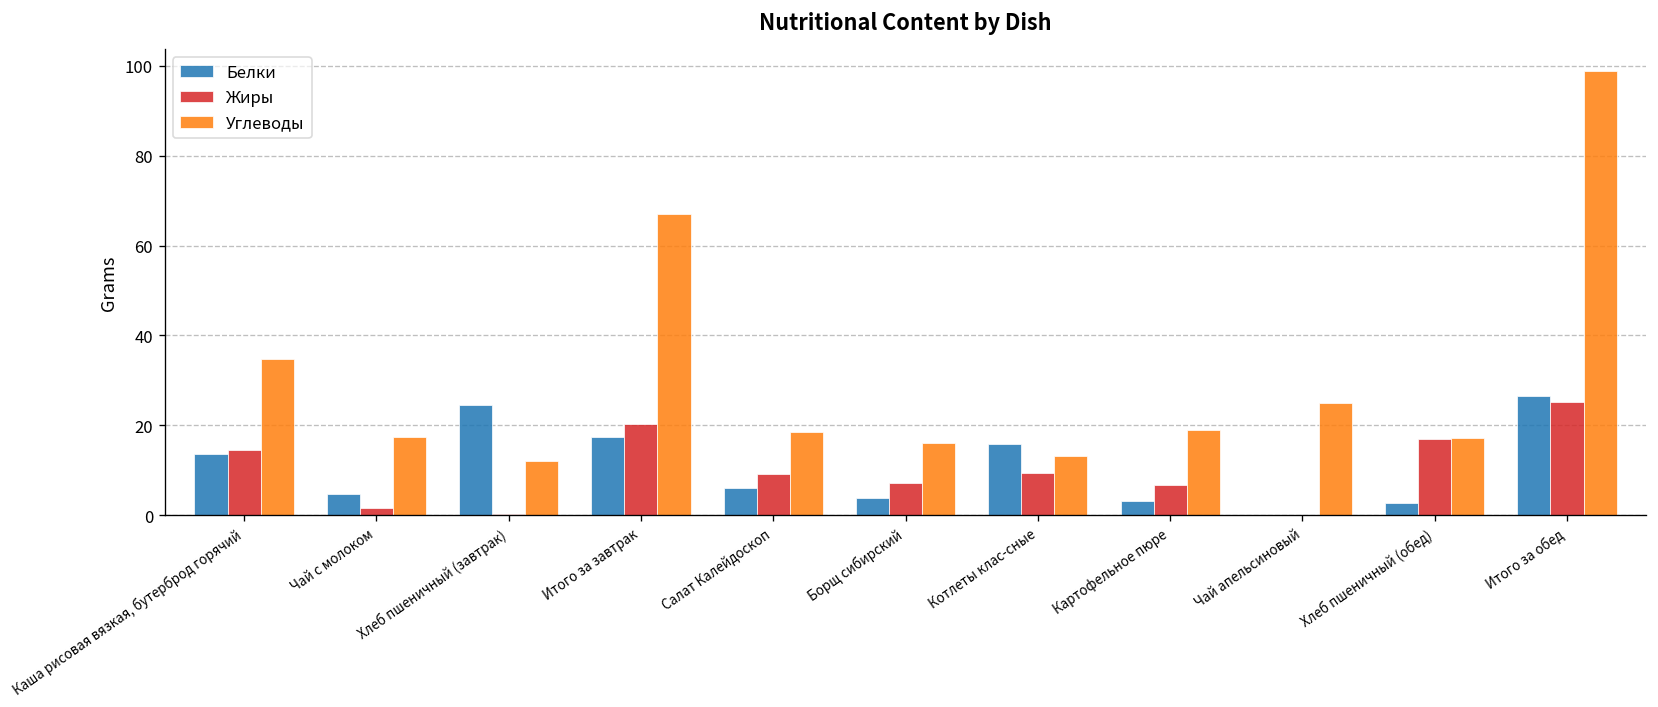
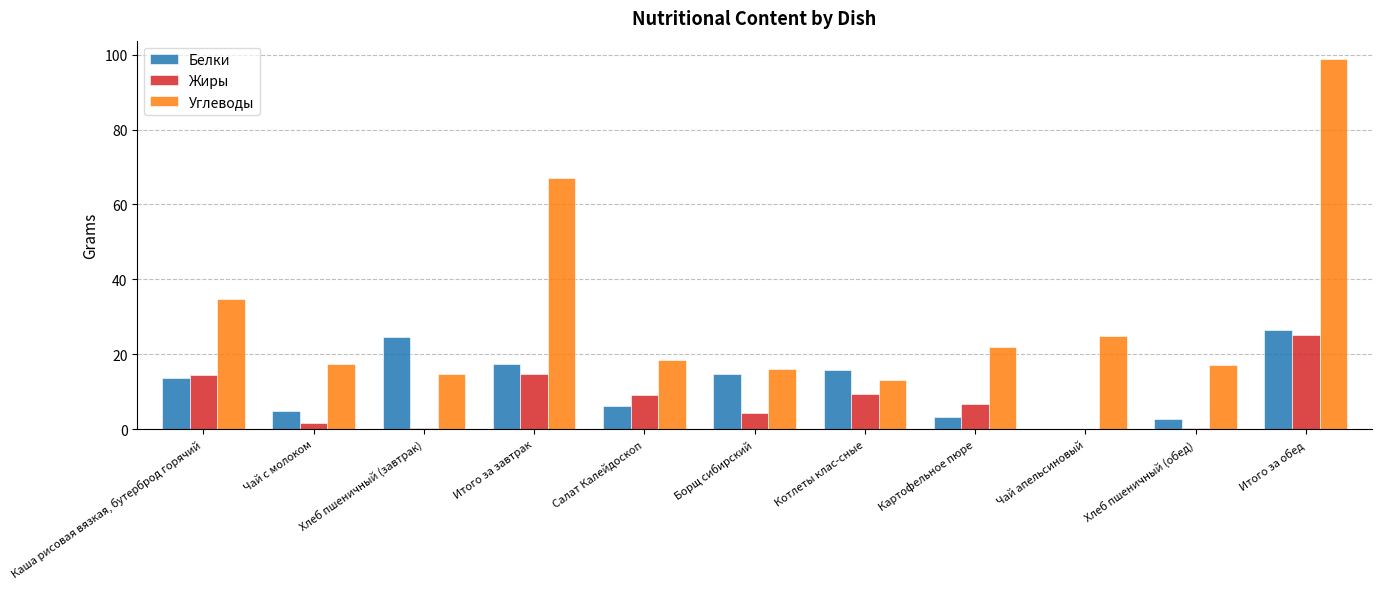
Углеводы, Хлеб пшеничный (завтрак): 12 -> 15
Жиры, Итого за завтрак: 20 -> 15
Белки, Борщ сибирский: 4 -> 15
Жиры, Борщ сибирский: 7 -> 4
Углеводы, Картофельное пюре: 19 -> 22
Жиры, Хлеб пшеничный (обед): 17 -> 0
